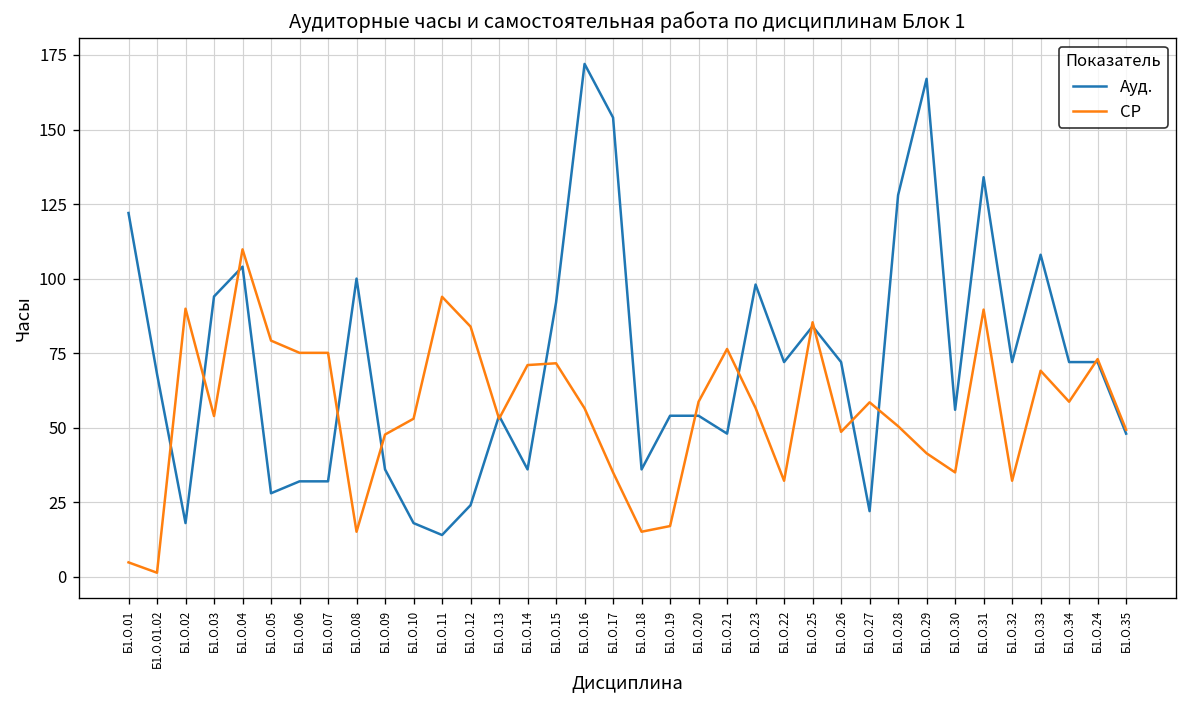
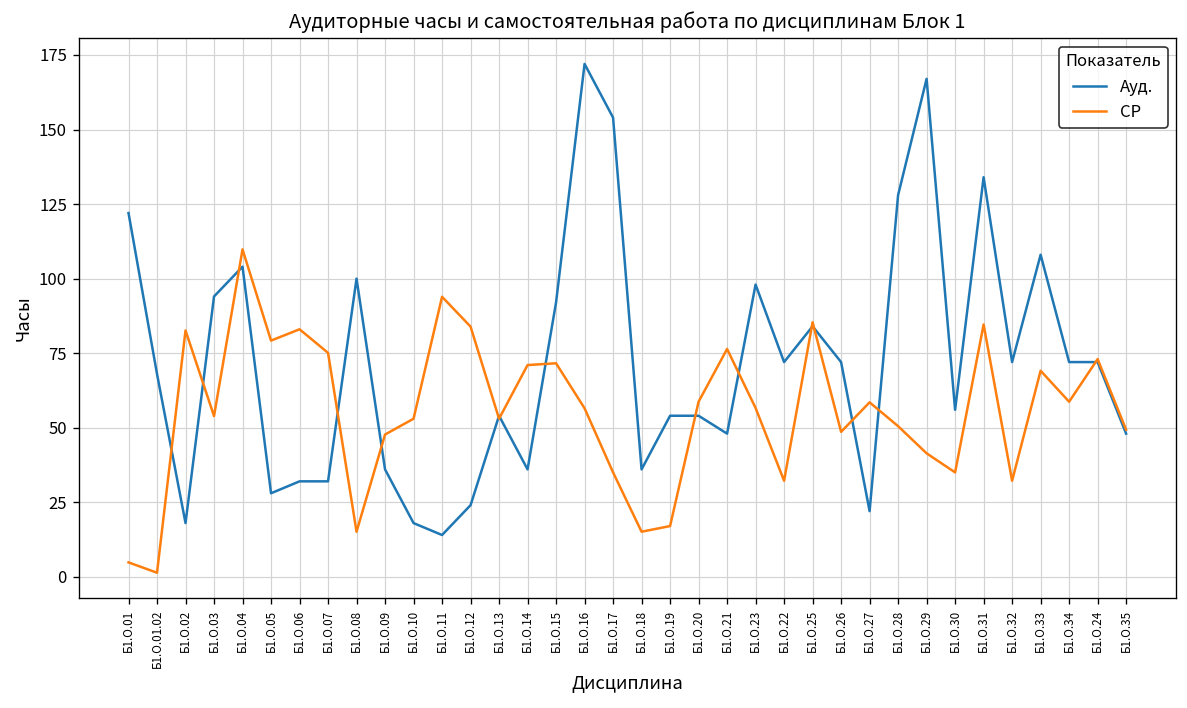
СР, Б1.О.02: 90 -> 83
СР, Б1.О.06: 75 -> 83
СР, Б1.О.31: 90 -> 85
